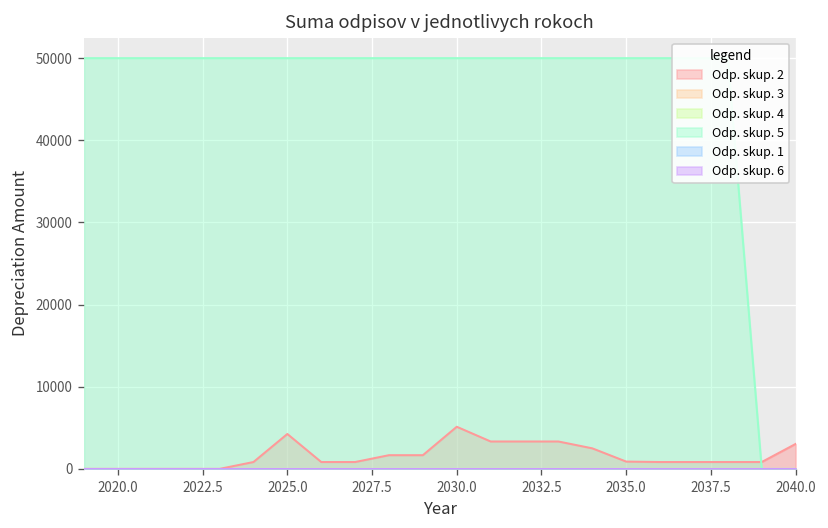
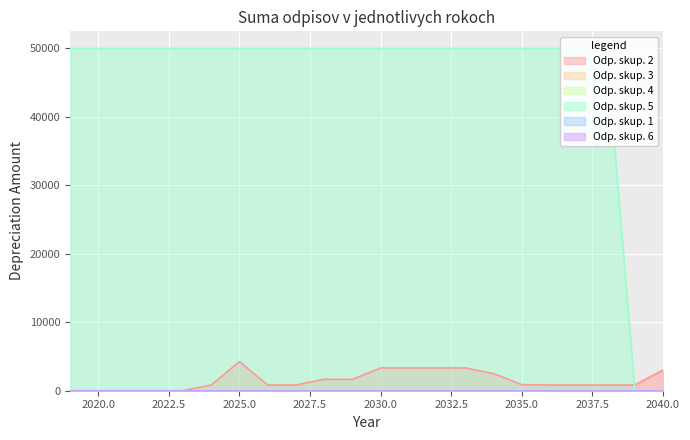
Odp. skup. 2, 2030.0: 5000 -> 3000
